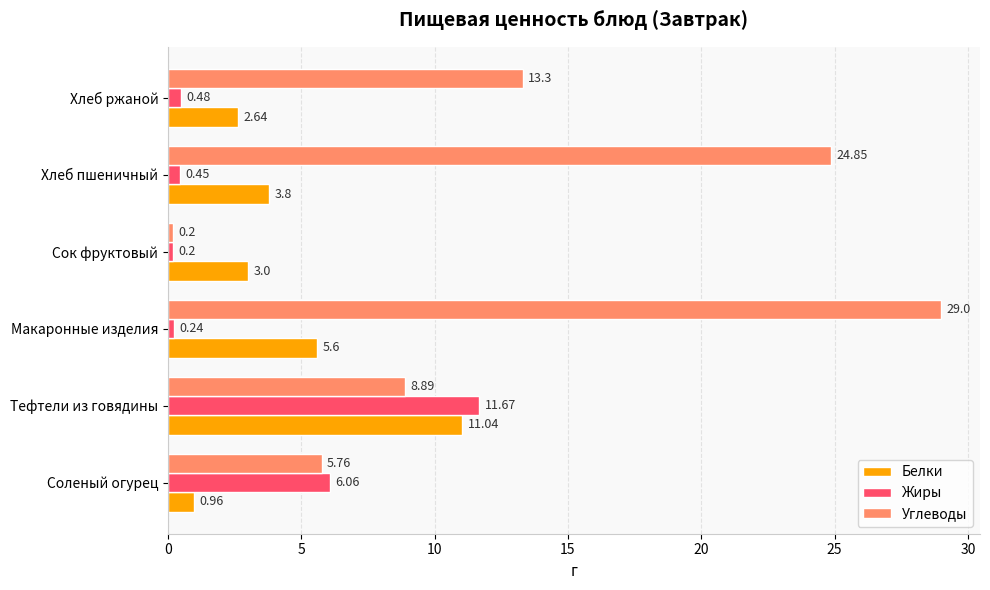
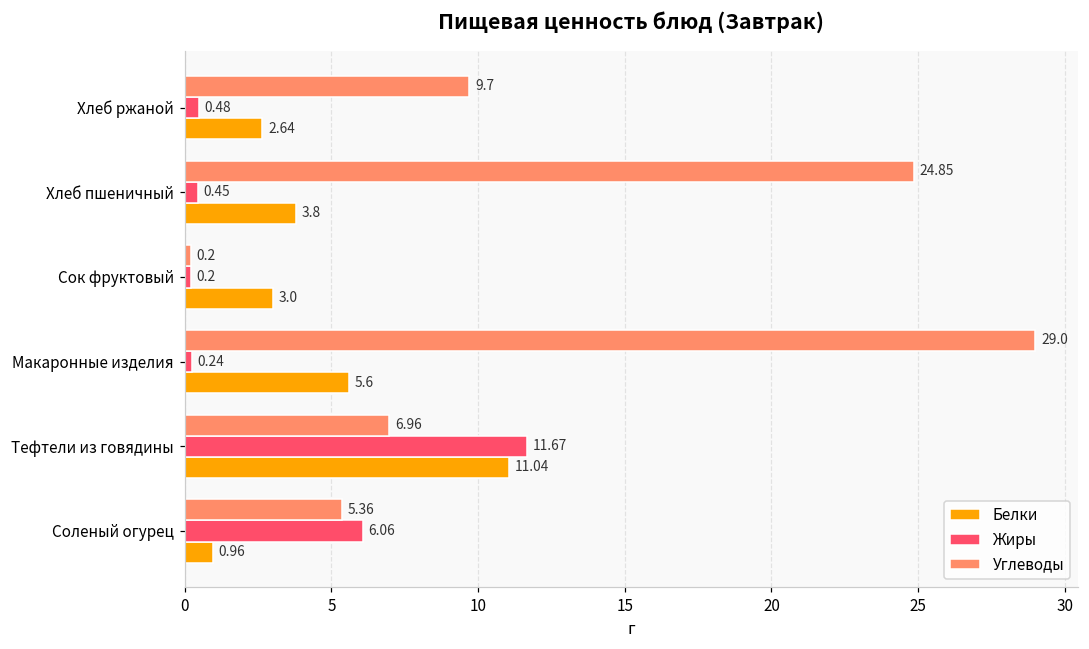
Углеводы, Хлеб ржаной: 13.3 -> 9.7
Углеводы, Тефтели из говядины: 8.89 -> 6.96
Углеводы, Соленый огурец: 5.76 -> 5.36
